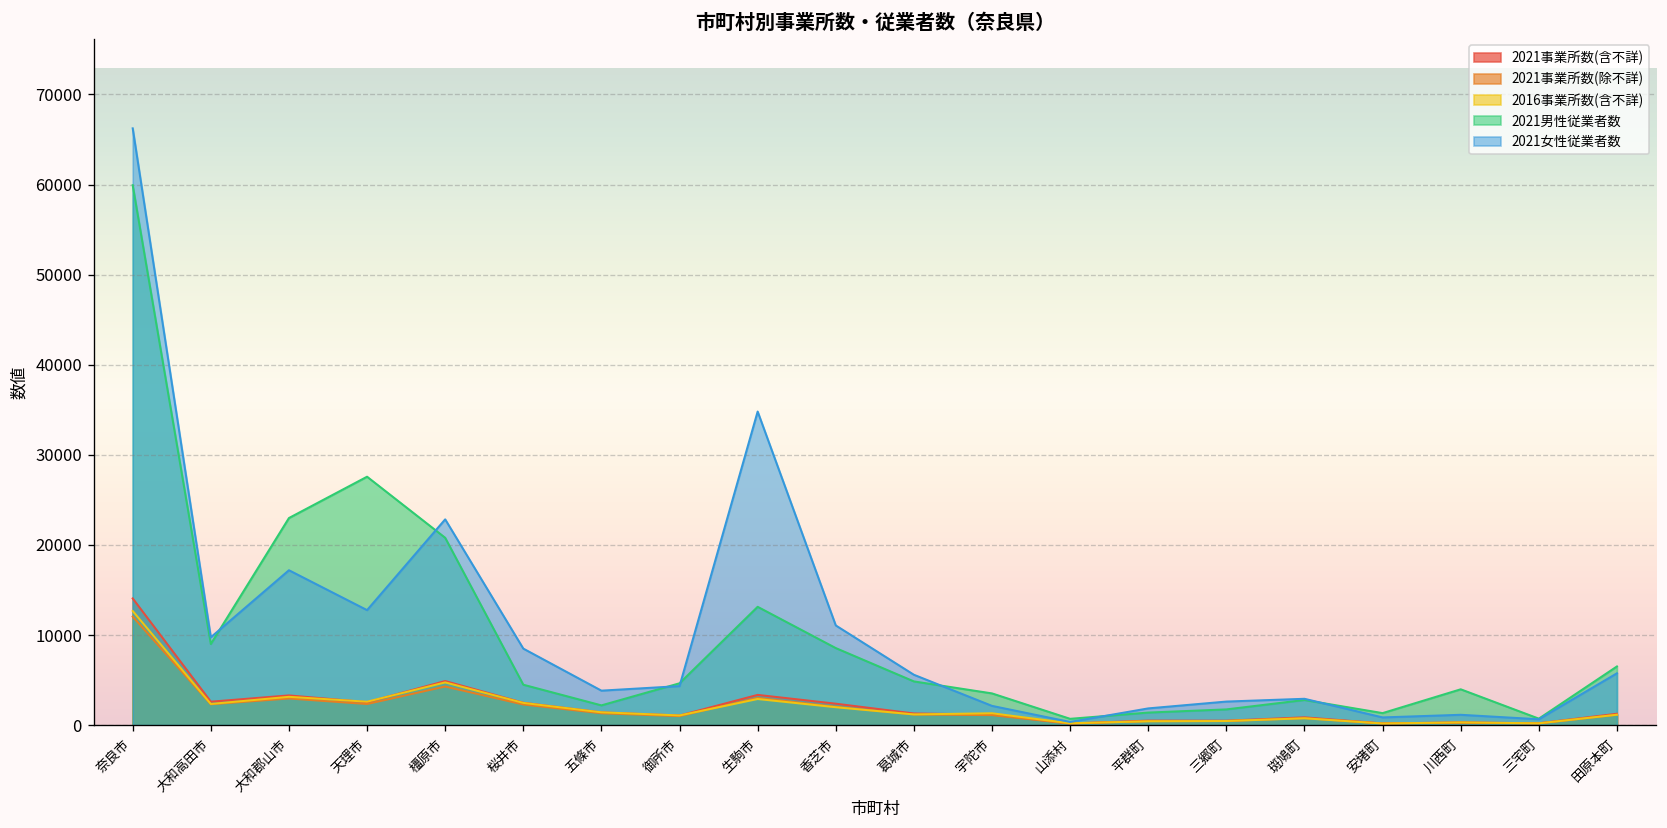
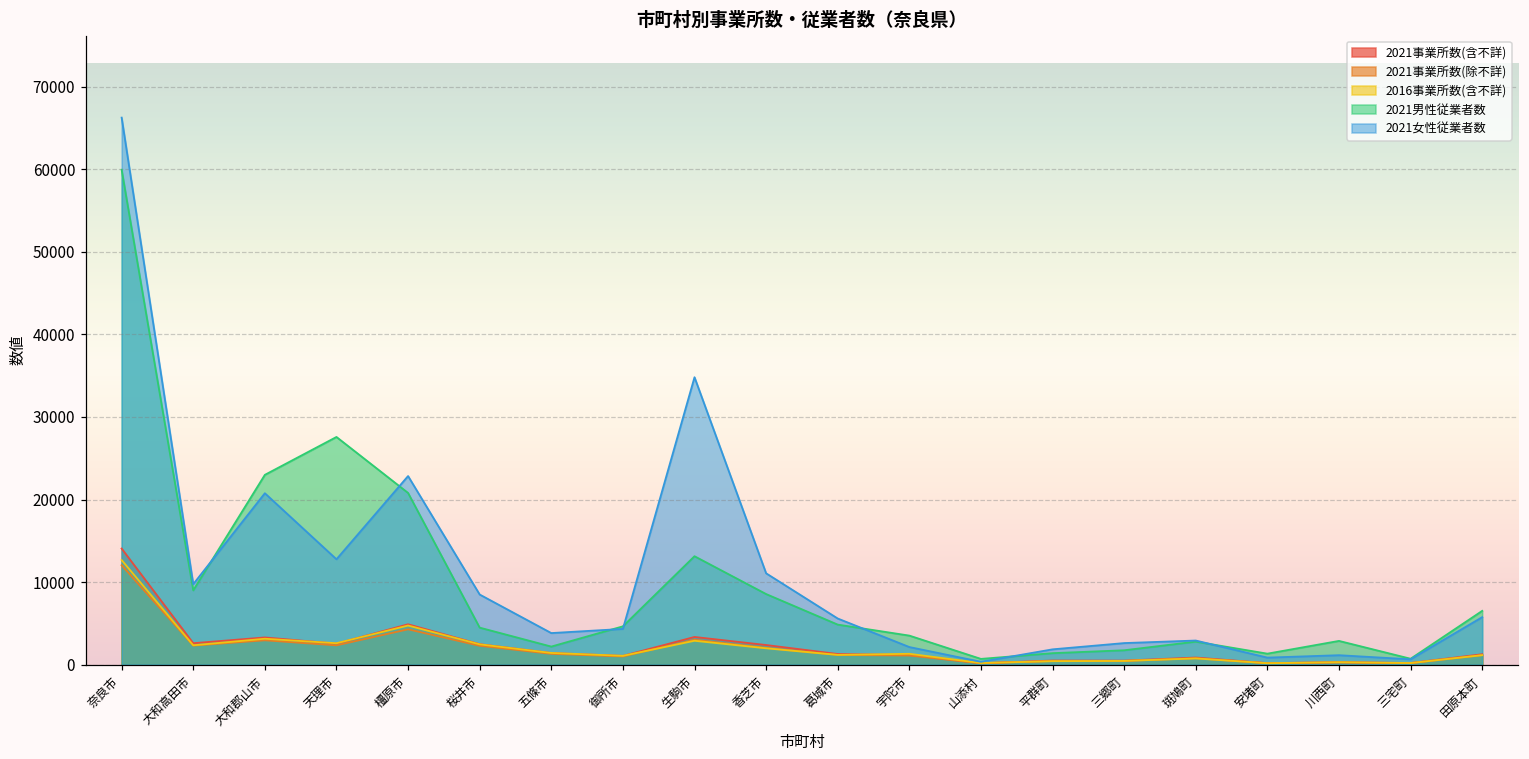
2021女性従業者数, 大和郡山市: 17000 -> 21000
2021男性従業者数, 川西町: 4000 -> 3000
